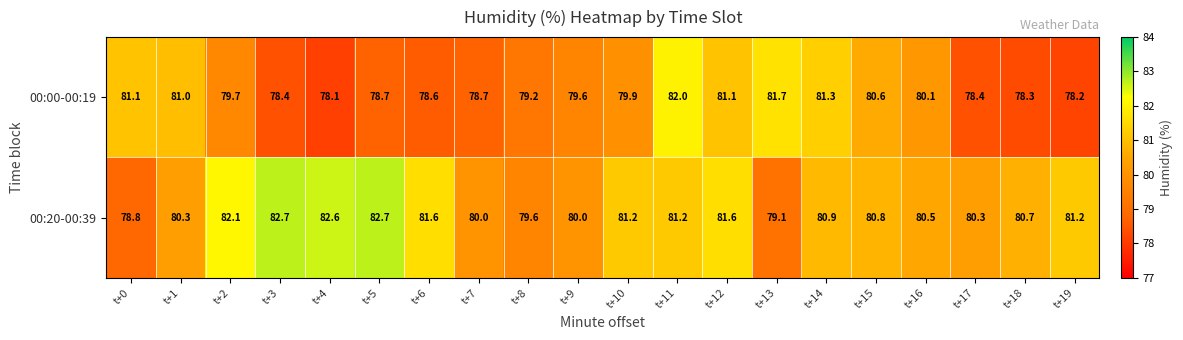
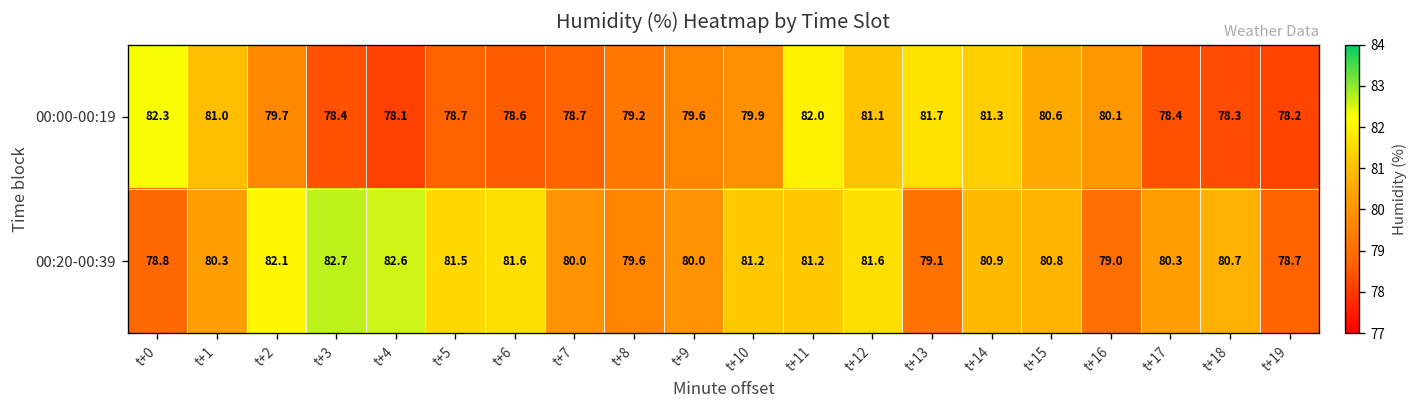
00:00-00:19, t+0: 81.1 -> 82.3
00:20-00:39, t+5: 82.7 -> 81.5
00:20-00:39, t+16: 80.5 -> 79.0
00:20-00:39, t+19: 81.2 -> 78.7
